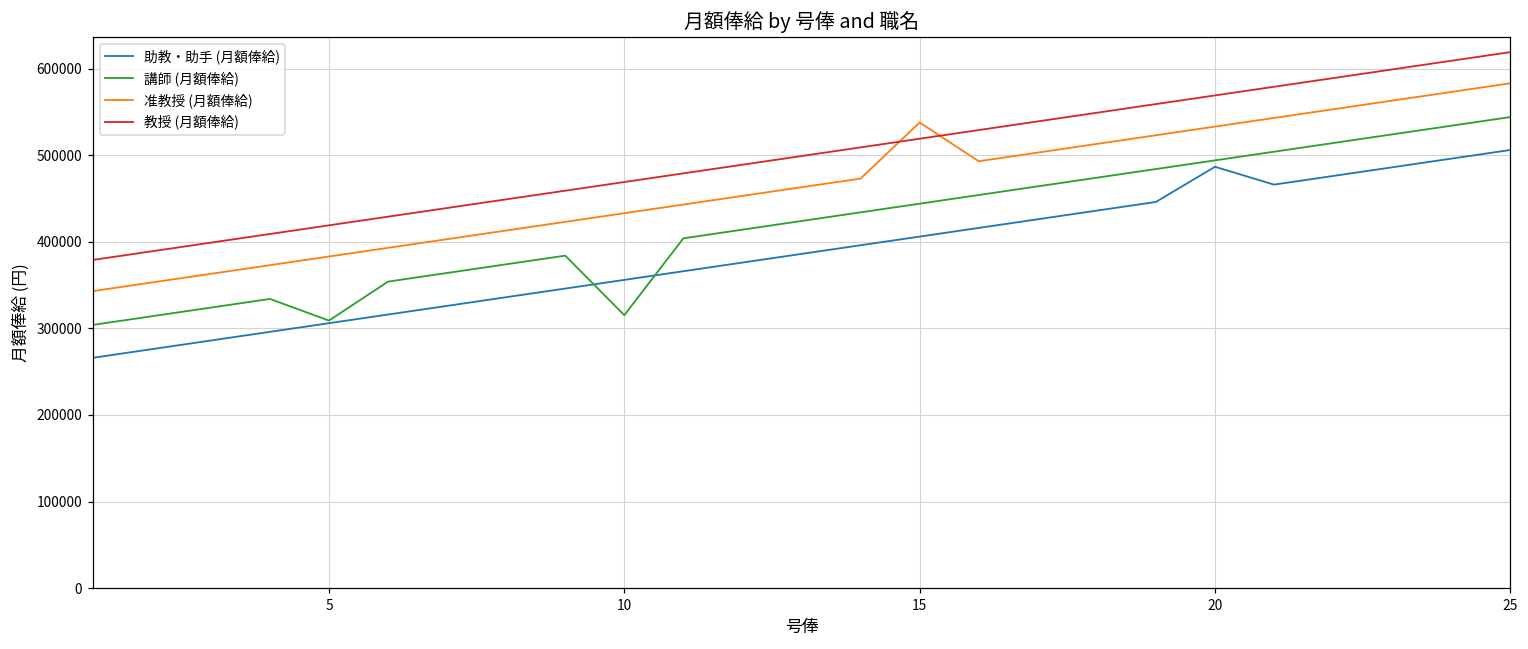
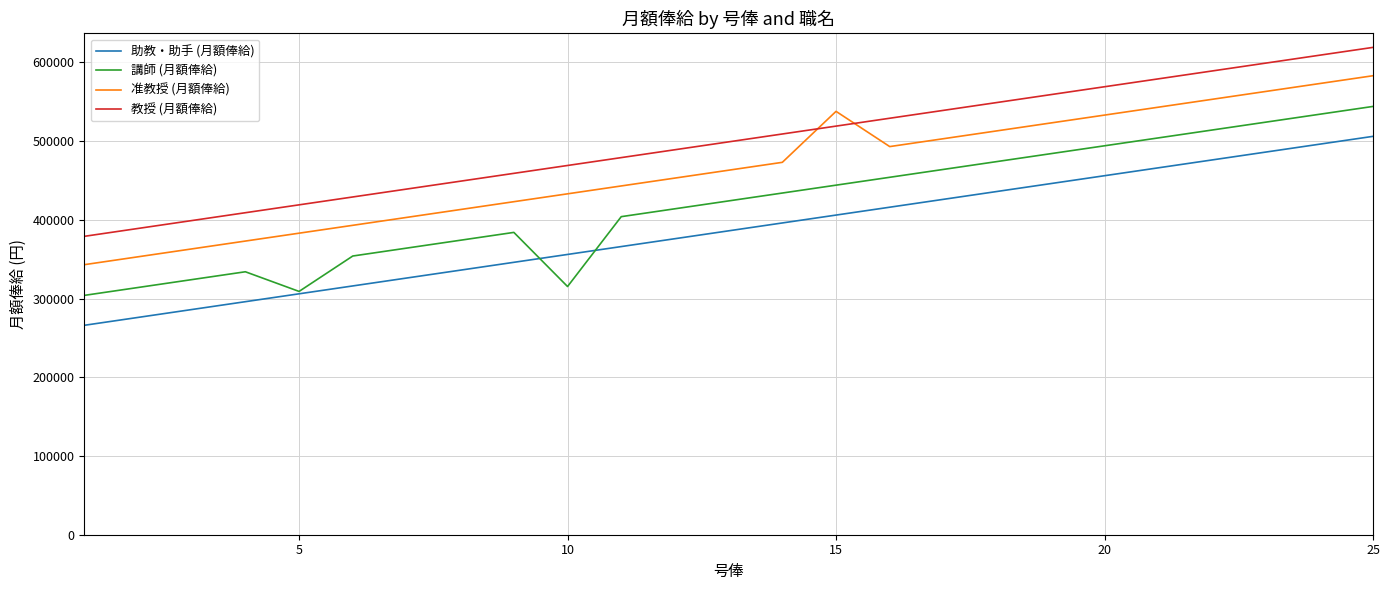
助教・助手 (月額俸給), 20: 490000 -> 460000
